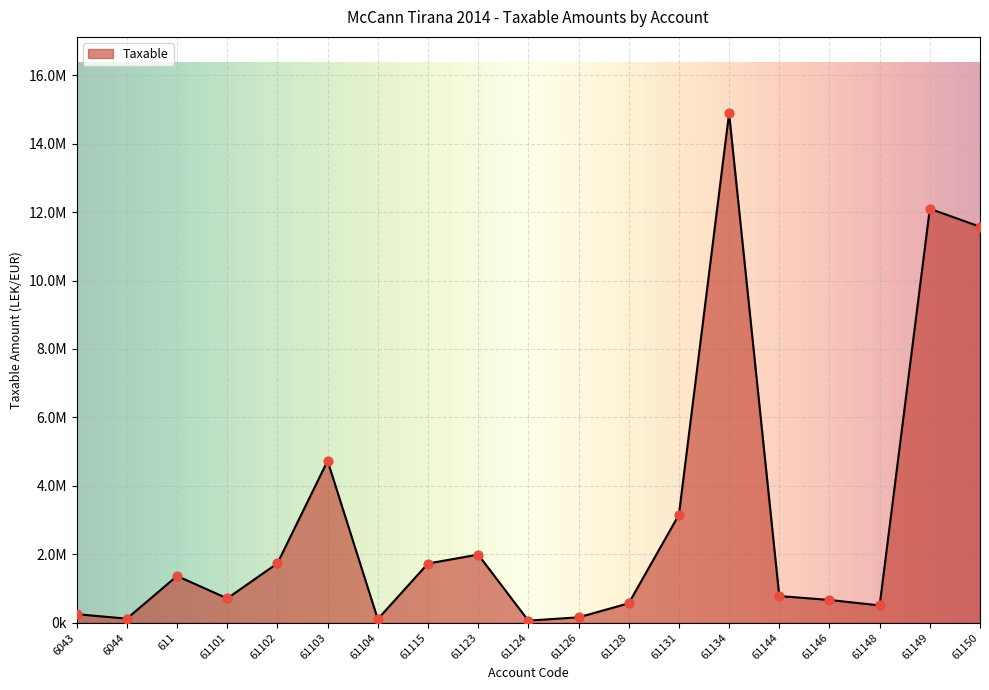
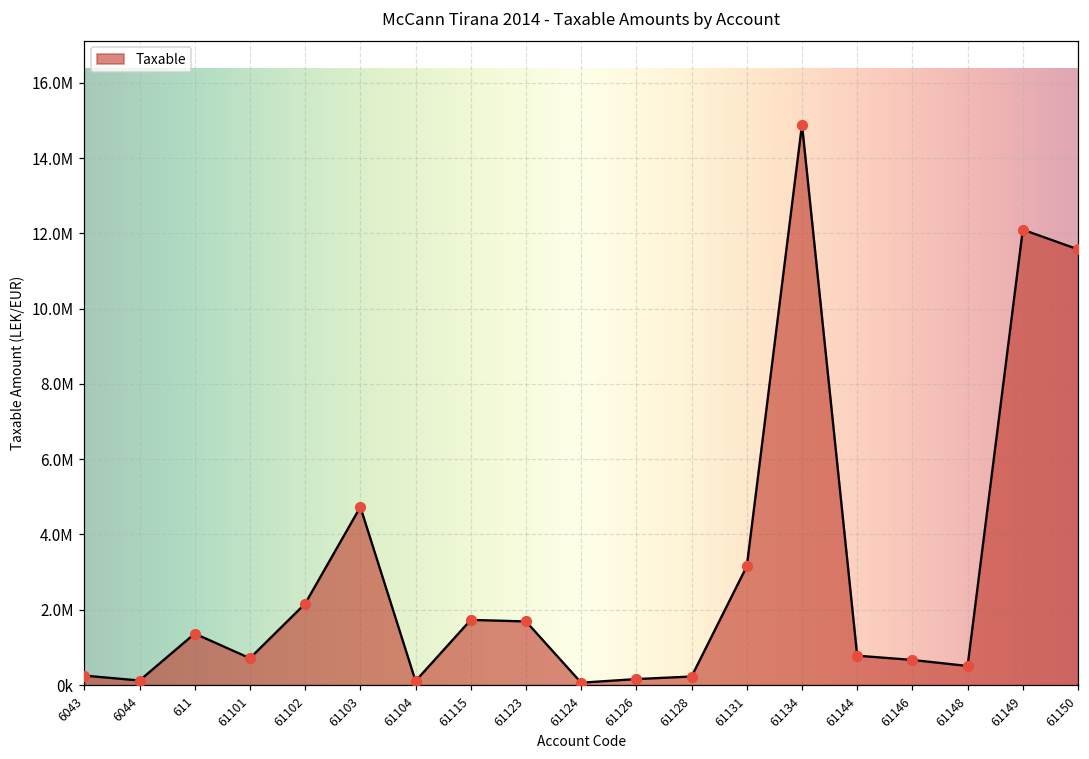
61102: 1700000 -> 2200000
61123: 2000000 -> 1700000
61128: 600000 -> 200000
